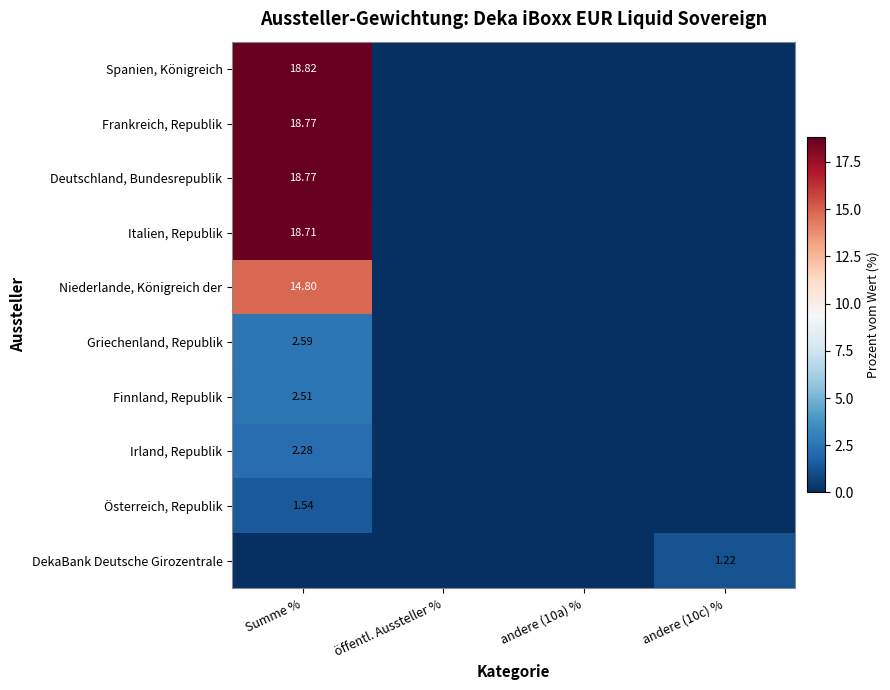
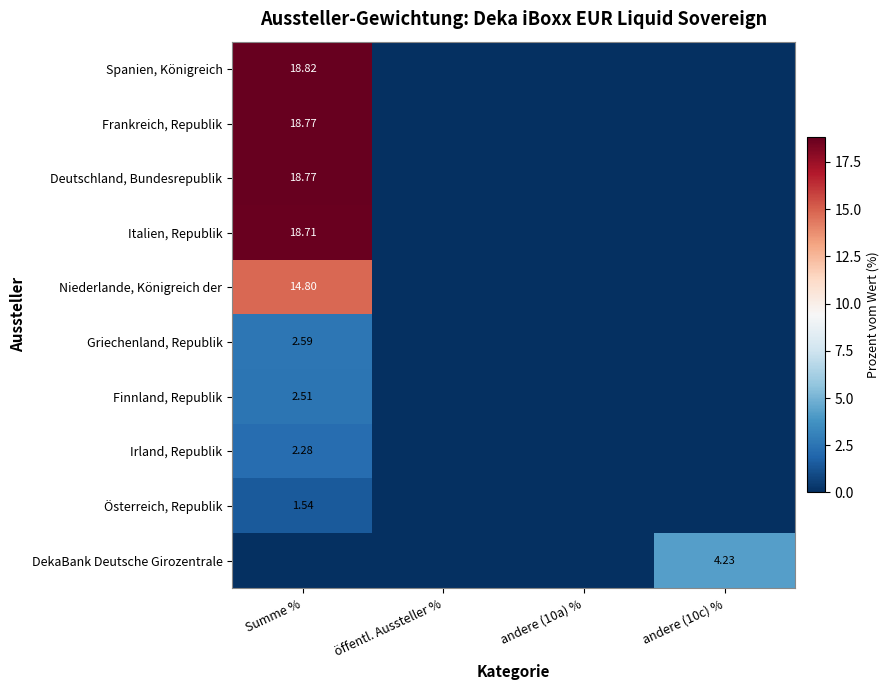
DekaBank Deutsche Girozentrale, andere (10c) %: 1.22 -> 4.23
